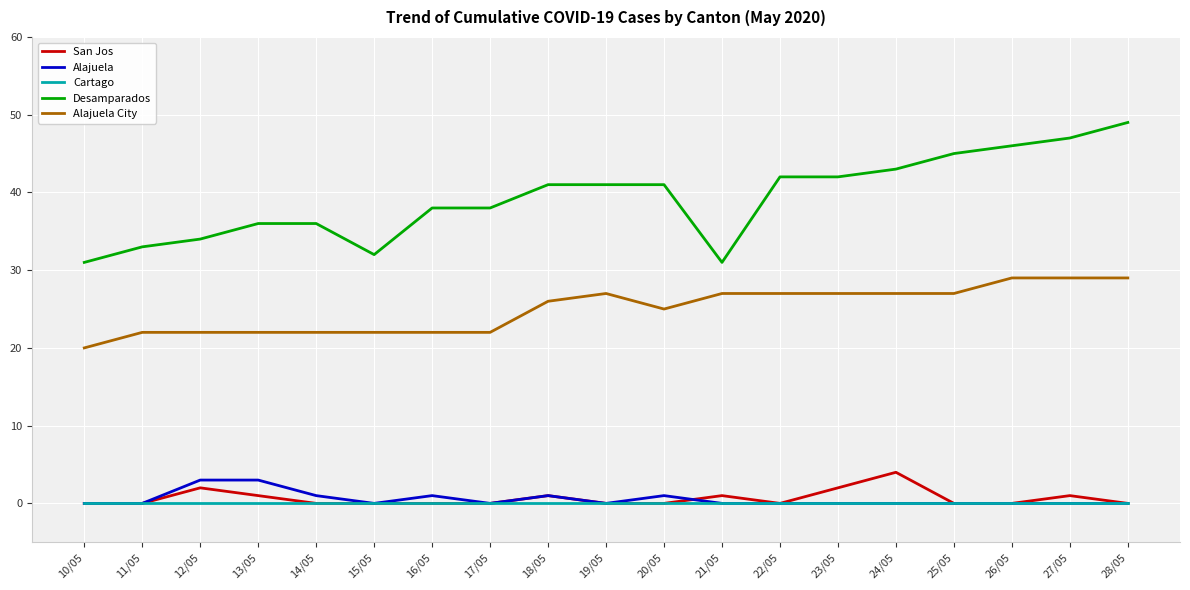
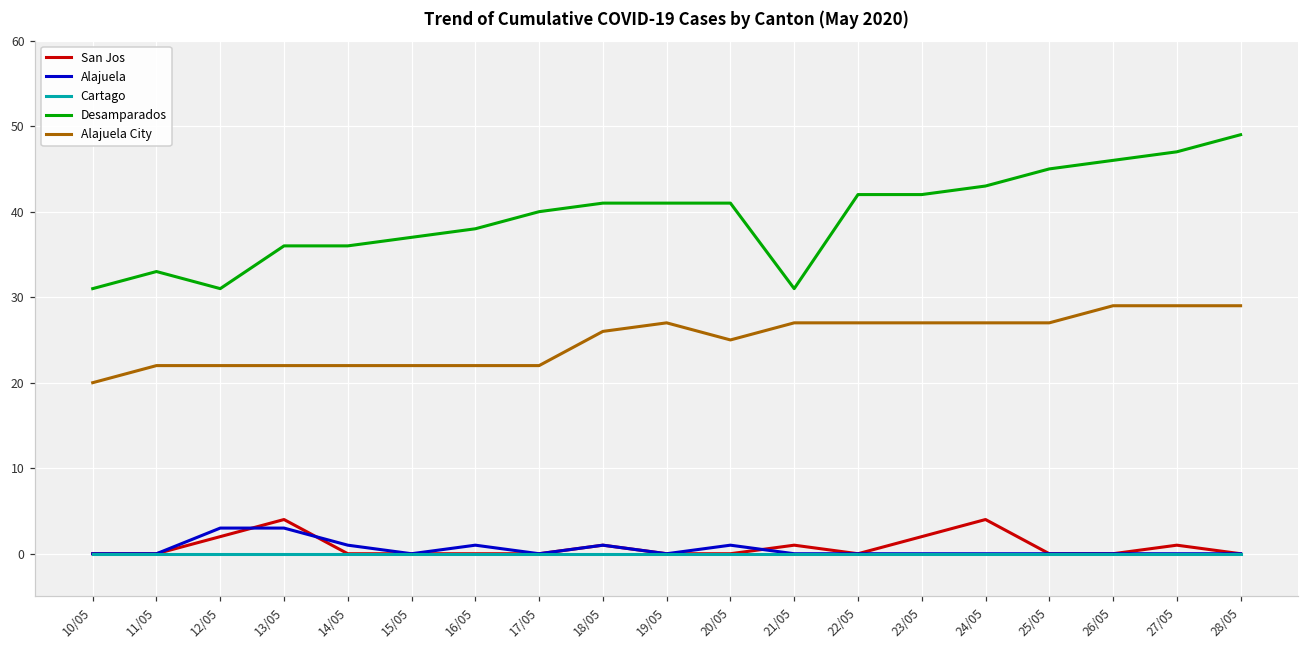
Desamparados, 12/05: 34 -> 31
San Jos, 13/05: 1 -> 4
Desamparados, 15/05: 32 -> 37
Desamparados, 17/05: 38 -> 40
